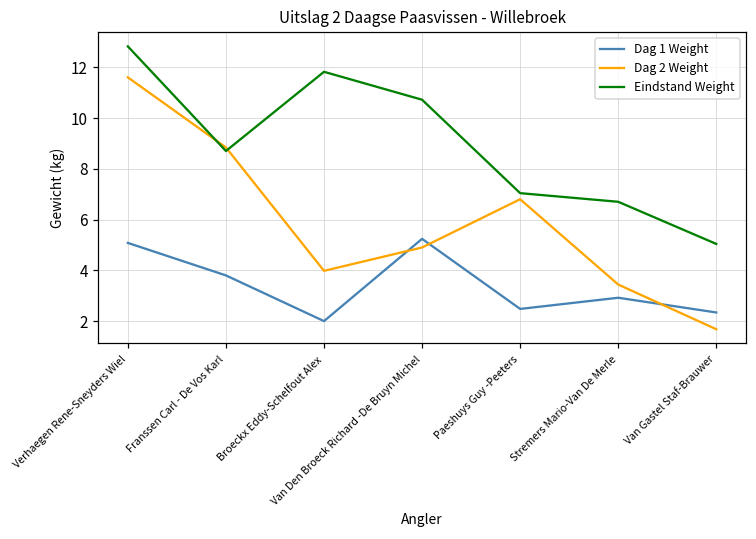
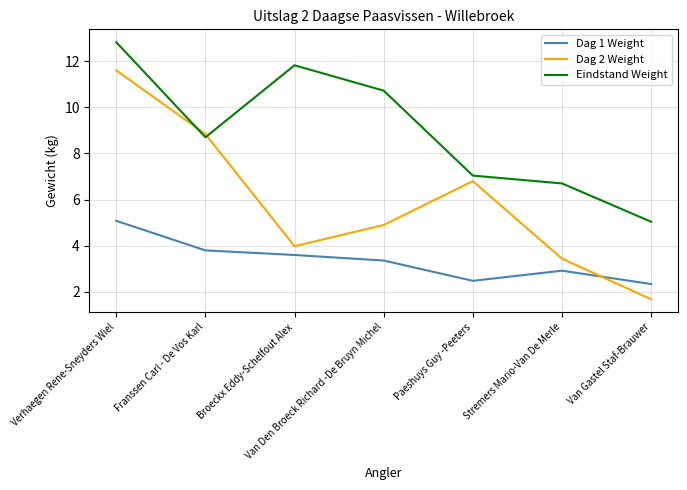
Dag 1 Weight, Broeckx Eddy-Schelfout Alex: 2.0 -> 3.6
Dag 1 Weight, Van Den Broeck Richard -De Bruyn Michel: 5.2 -> 3.4
